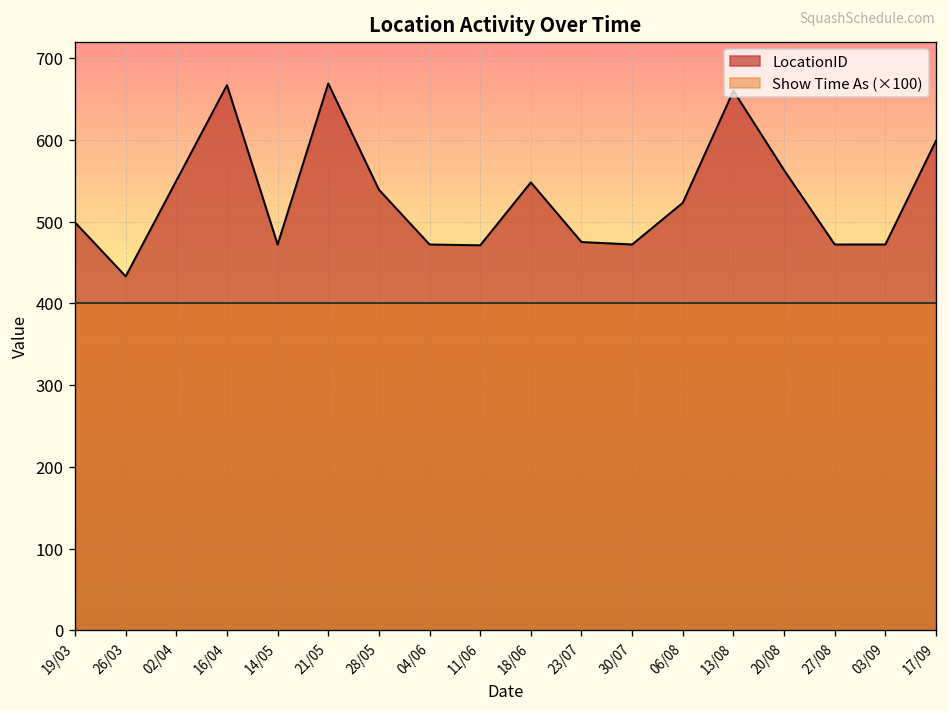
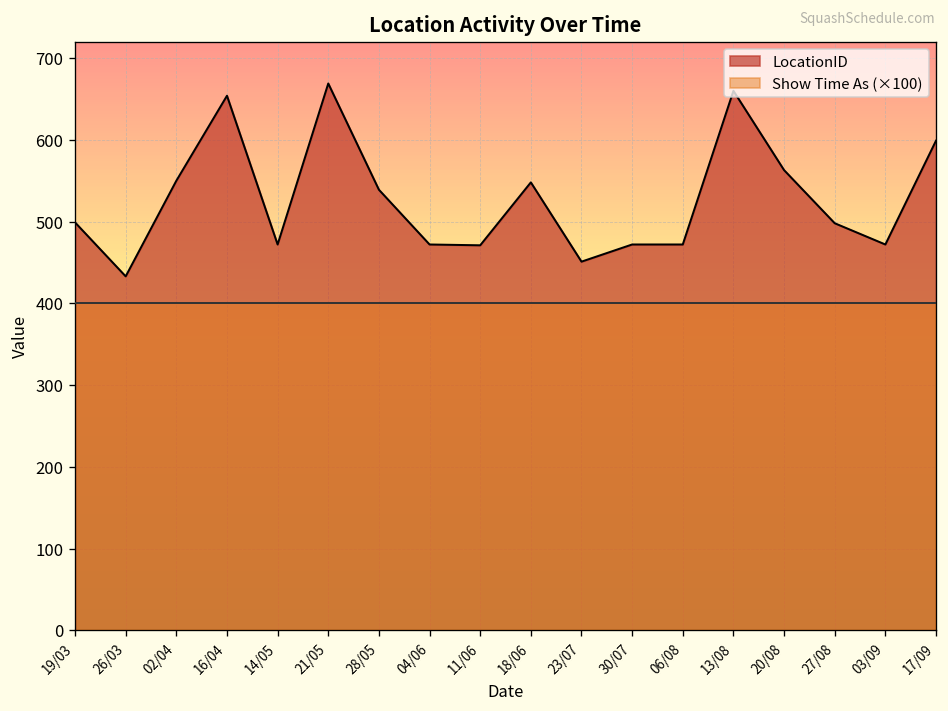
LocationID, 16/04: 670 -> 650
LocationID, 23/07: 480 -> 450
LocationID, 06/08: 520 -> 470
LocationID, 27/08: 470 -> 500
